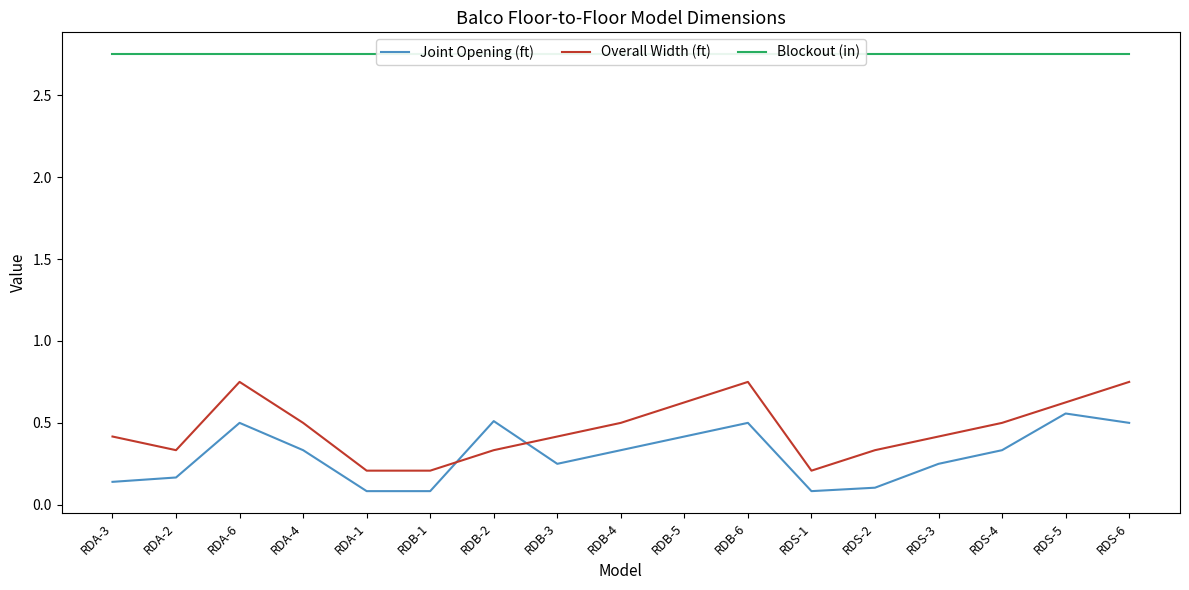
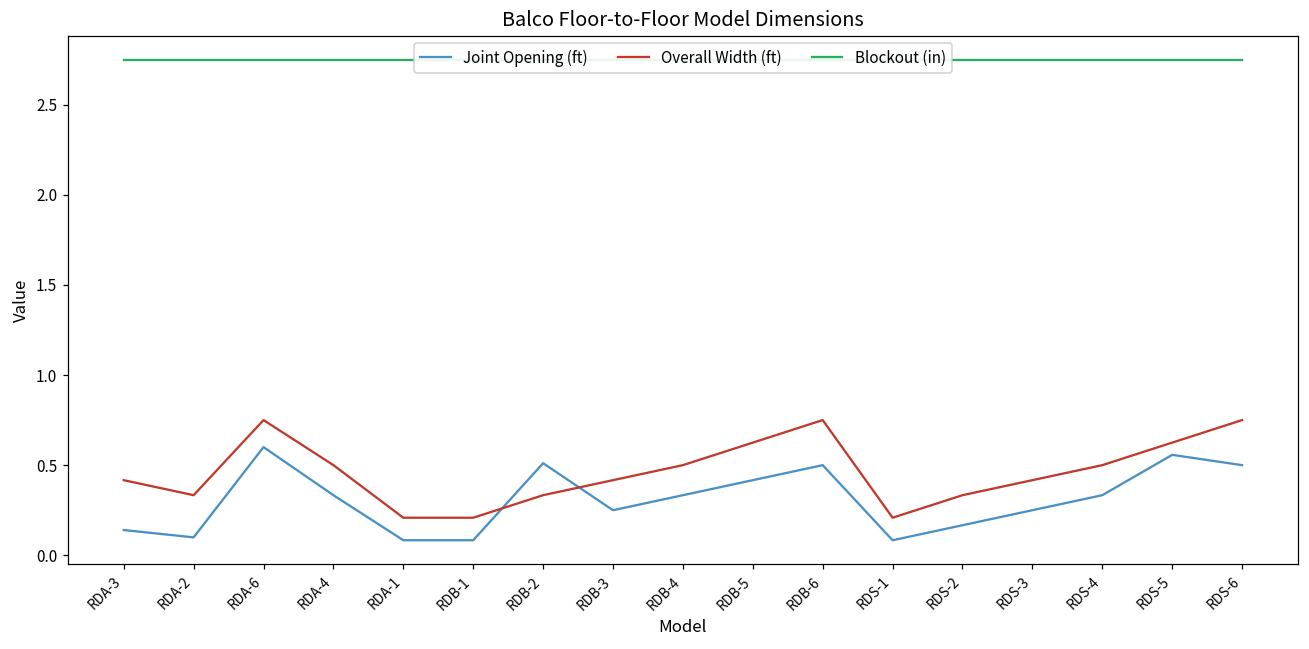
Joint Opening (ft), RDA-2: 0.17 -> 0.10
Joint Opening (ft), RDA-6: 0.5 -> 0.6
Joint Opening (ft), RDS-2: 0.10 -> 0.17
